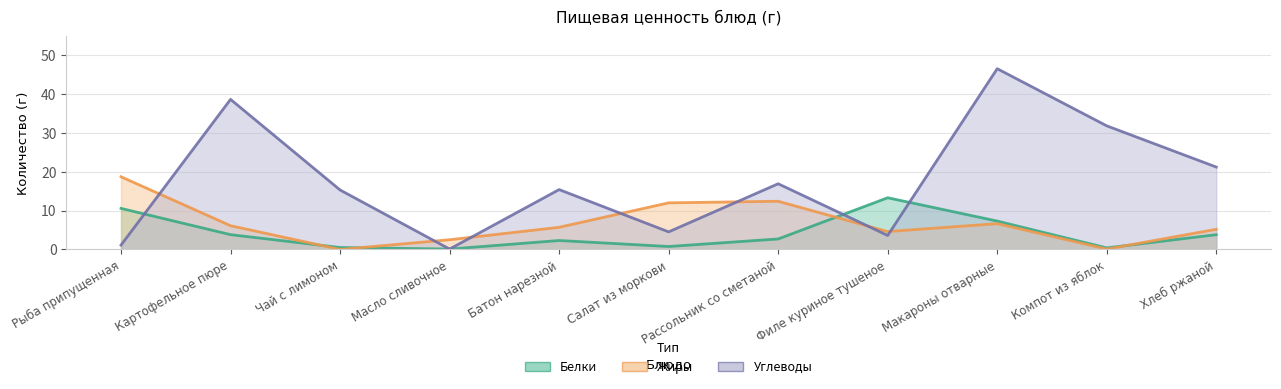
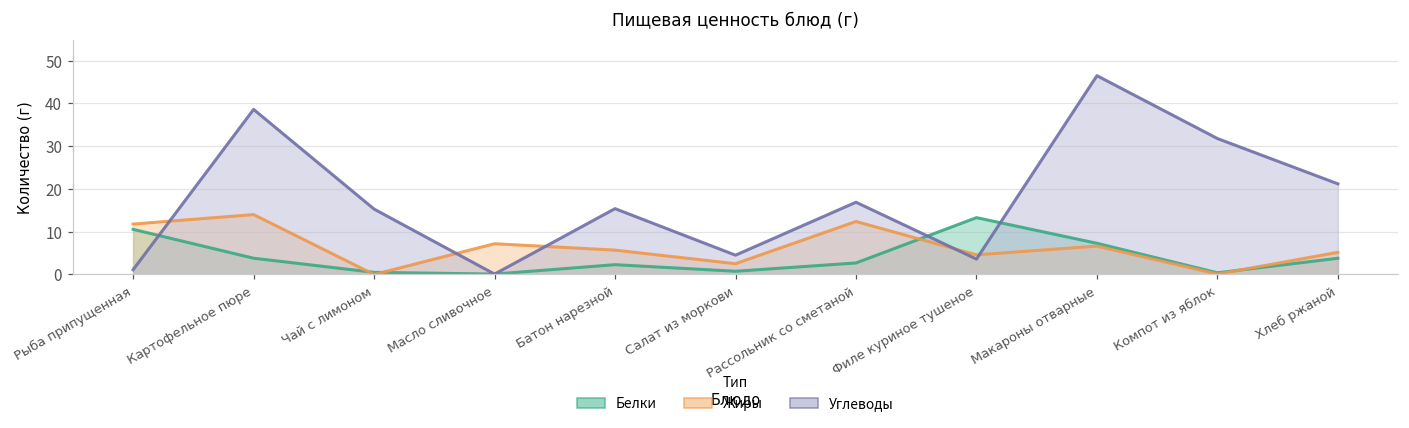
Жиры, Рыба припущенная: 19 -> 12
Жиры, Картофельное пюре: 6 -> 14
Жиры, Масло сливочное: 3 -> 7
Жиры, Салат из моркови: 12 -> 3
